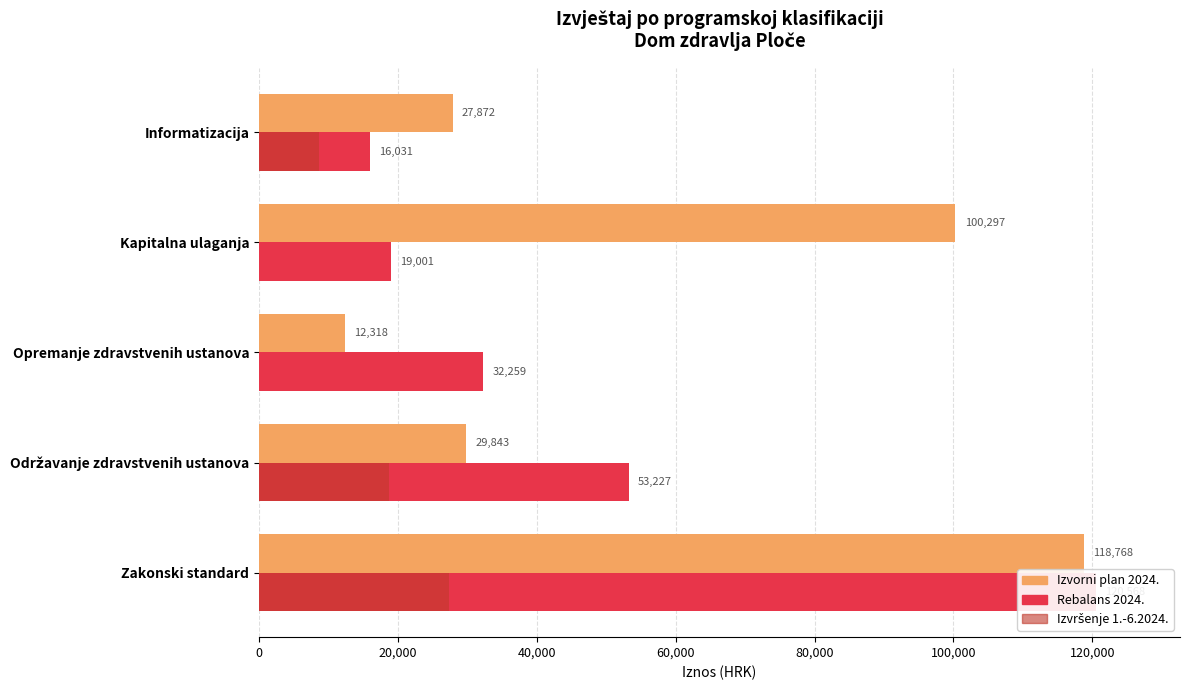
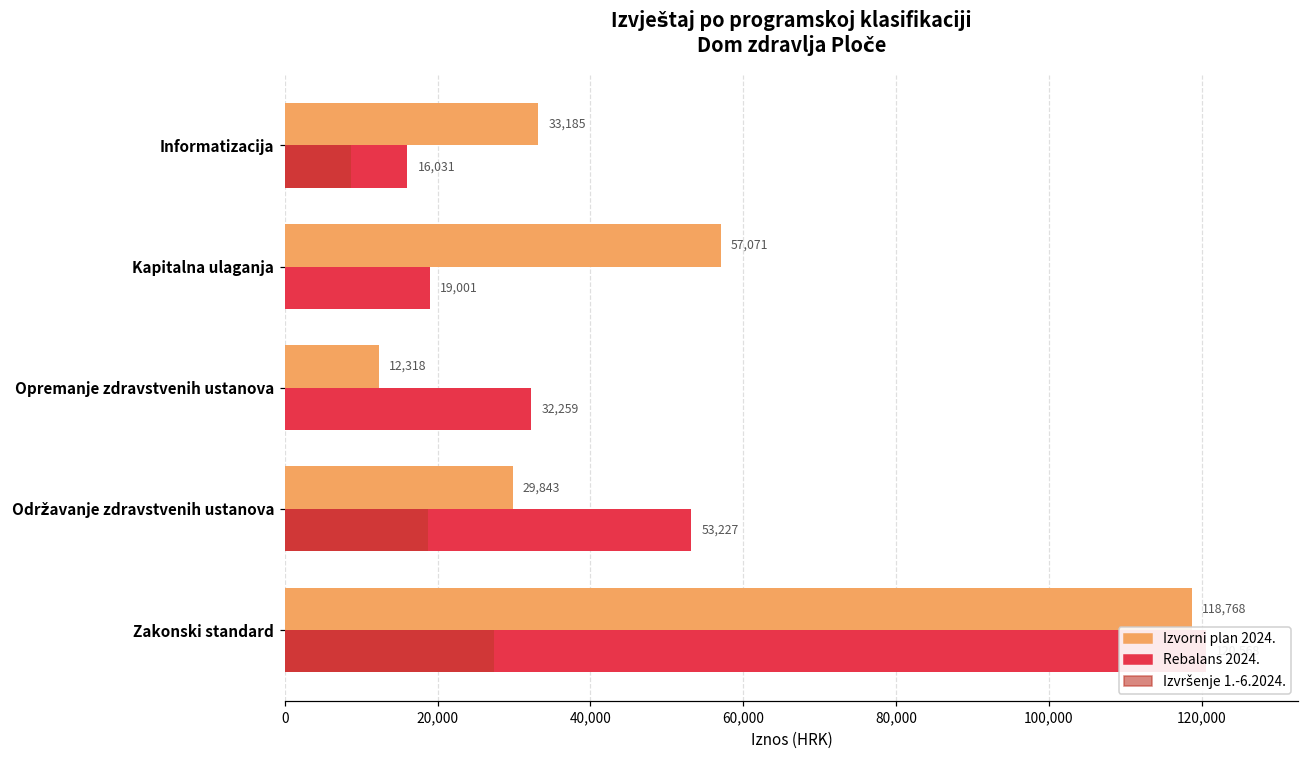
Izvorni plan 2024., Informatizacija: 27,872 -> 33,185
Izvorni plan 2024., Kapitalna ulaganja: 100,297 -> 57,071
